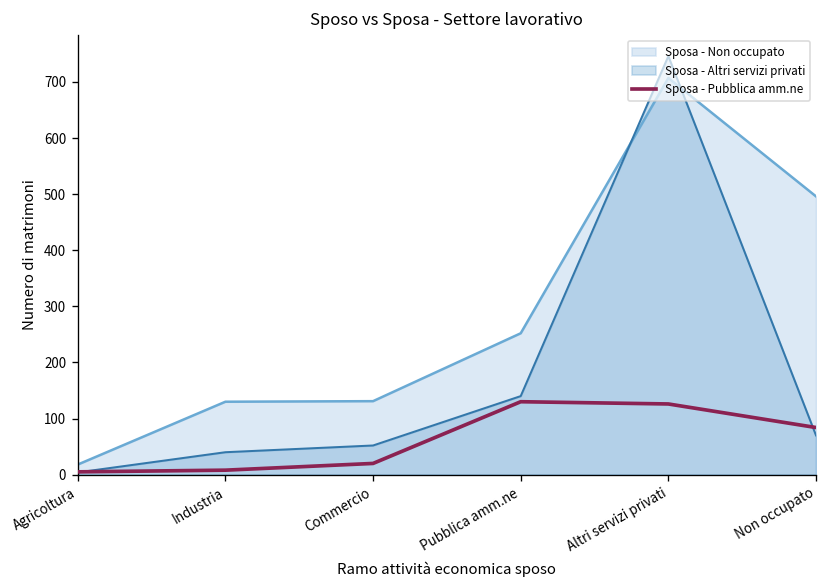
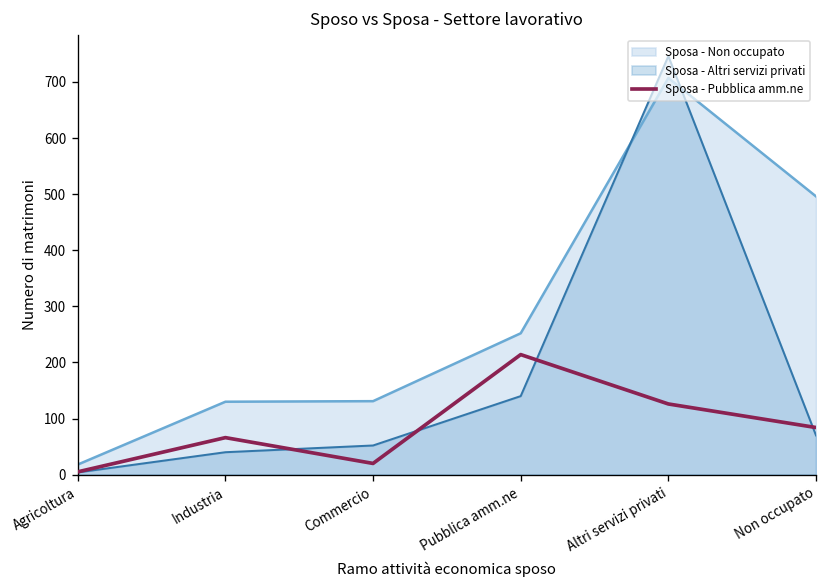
Sposa - Pubblica amm.ne, Industria: 10 -> 70
Sposa - Pubblica amm.ne, Pubblica amm.ne: 130 -> 210
